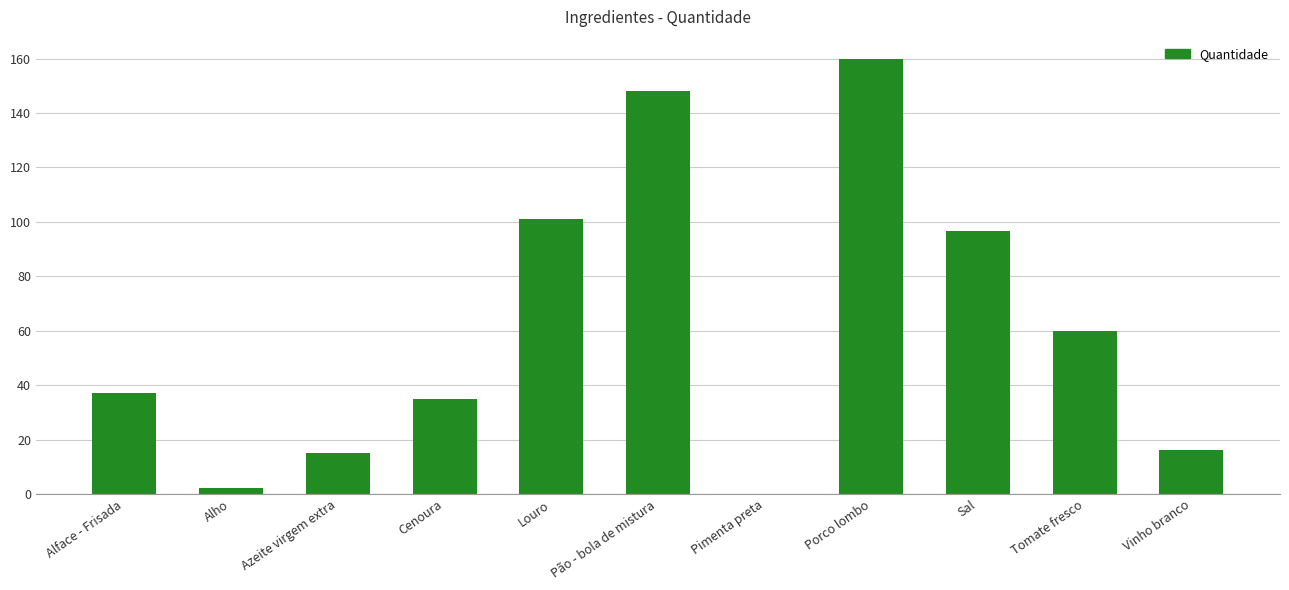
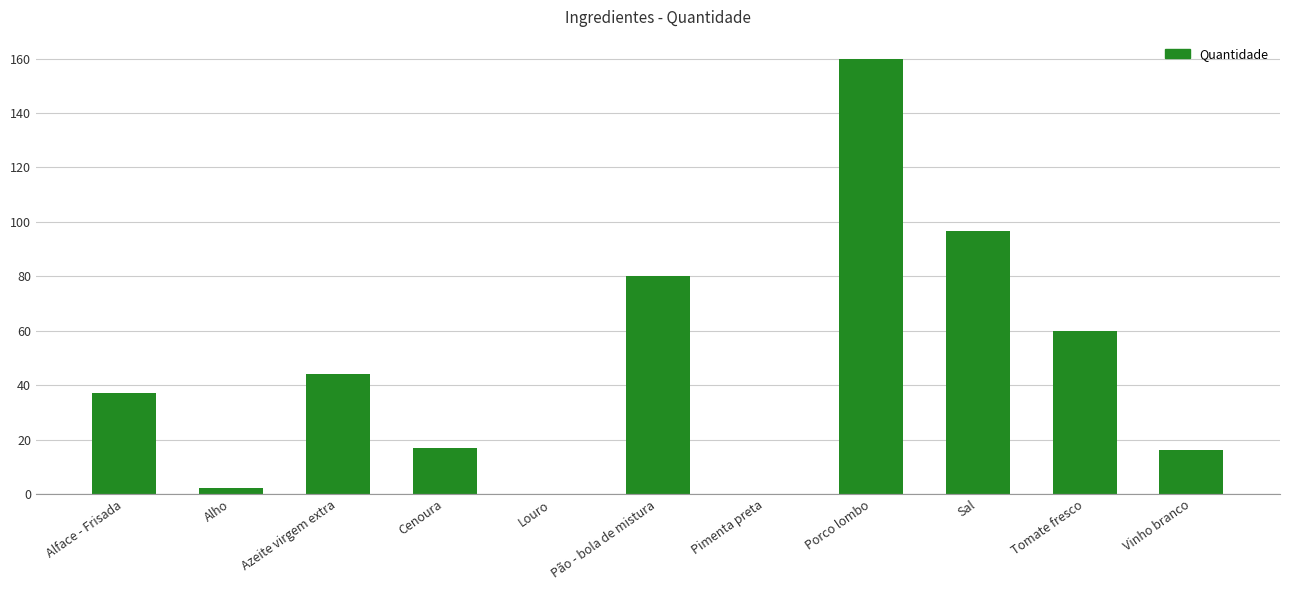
Azeite virgem extra: 15 -> 44
Cenoura: 35 -> 17
Louro: 101 -> 0
Pão - bola de mistura: 148 -> 80
